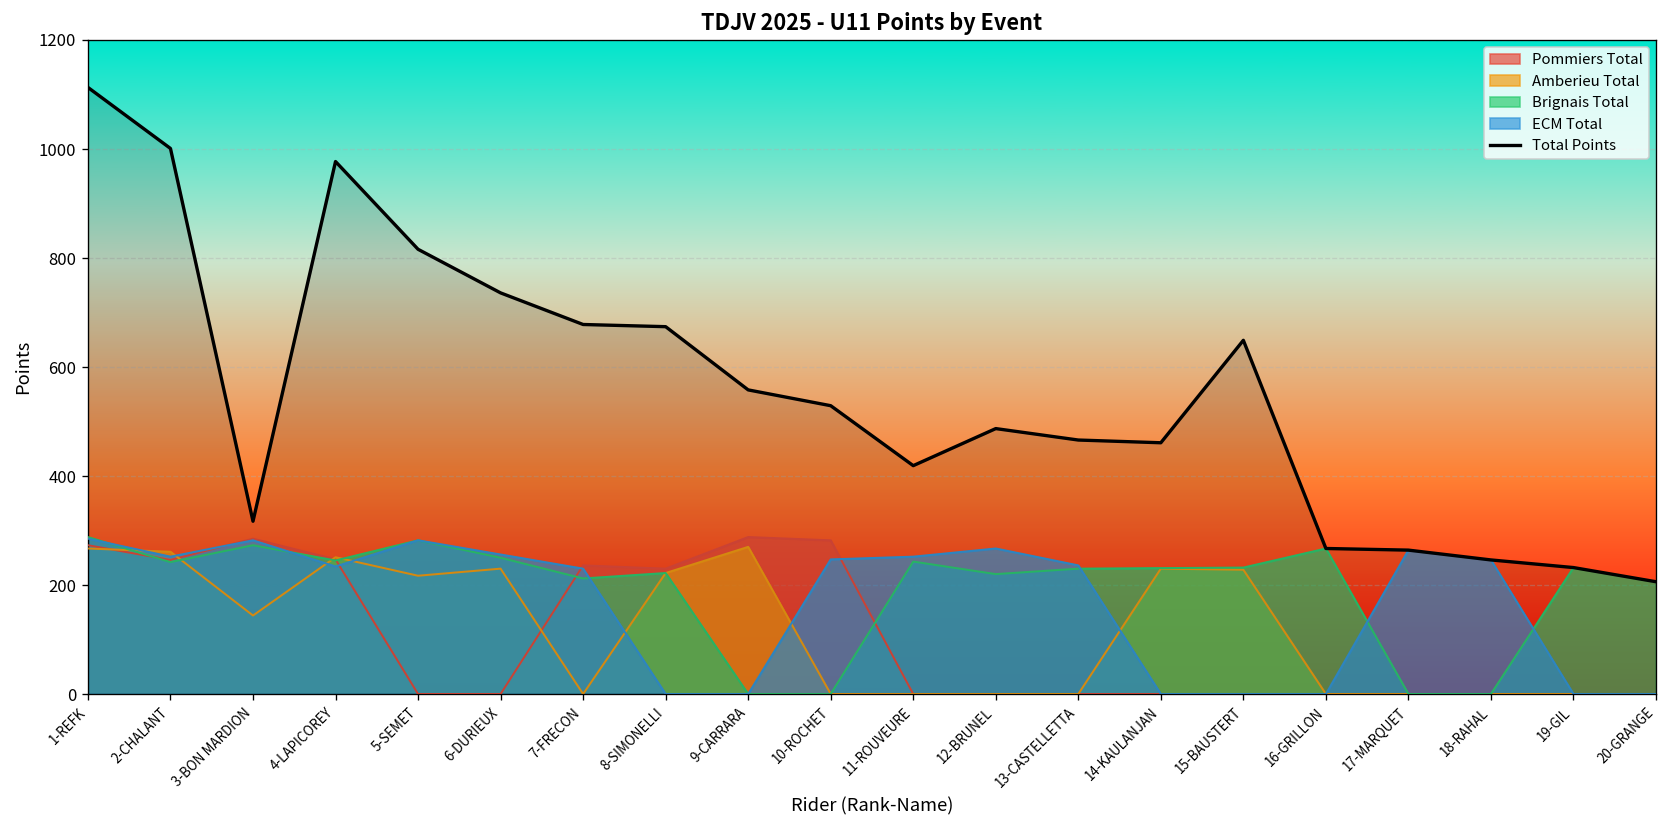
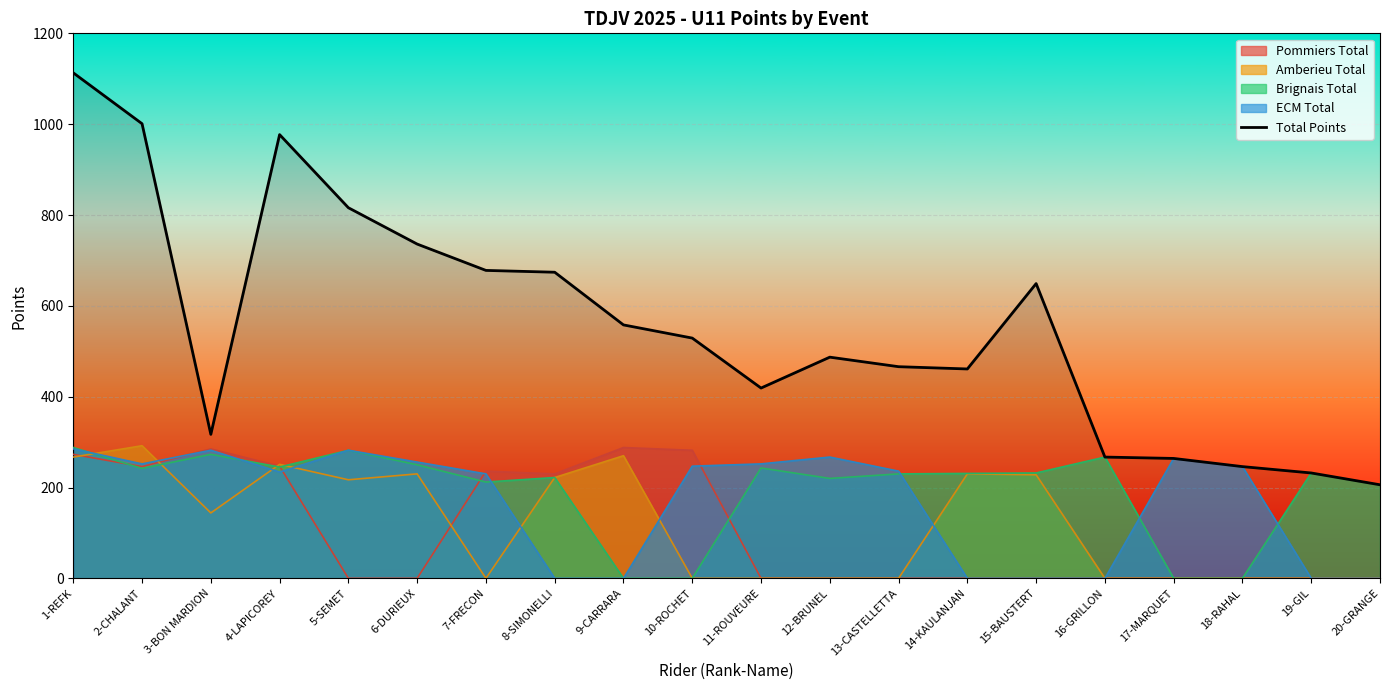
Amberieu Total, 2-CHALANT: 260 -> 290
